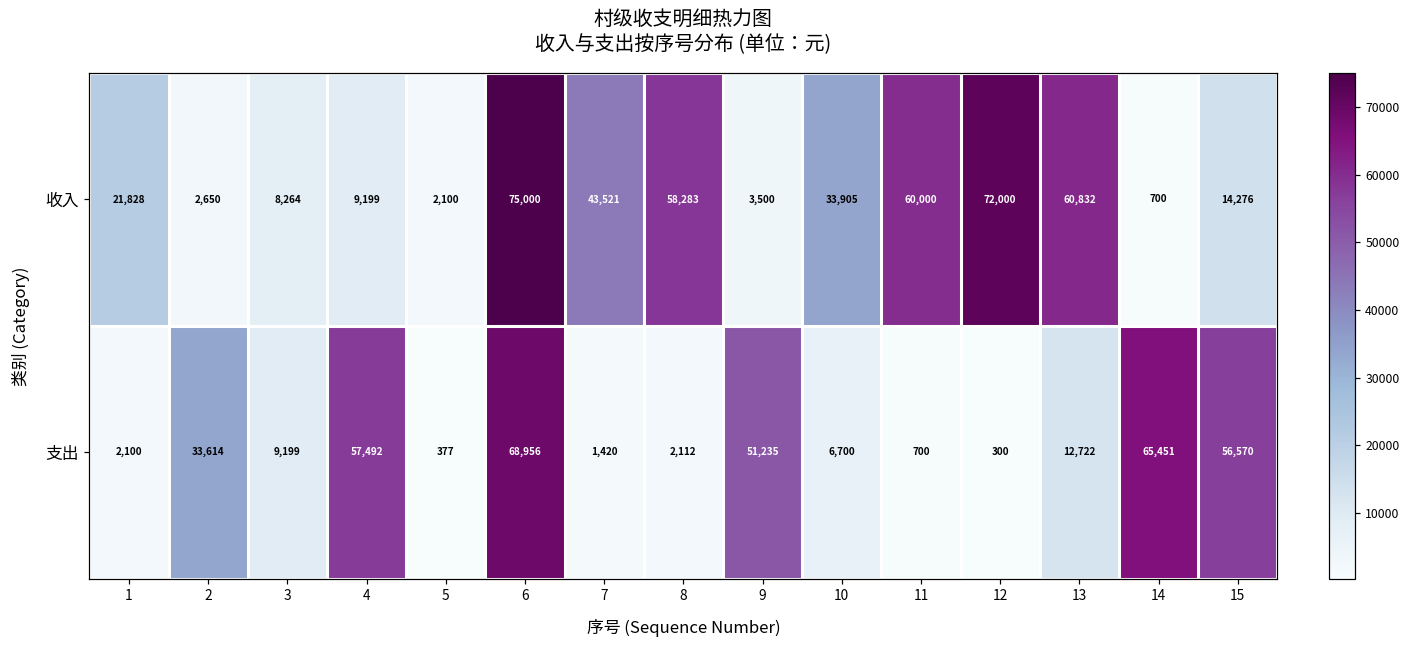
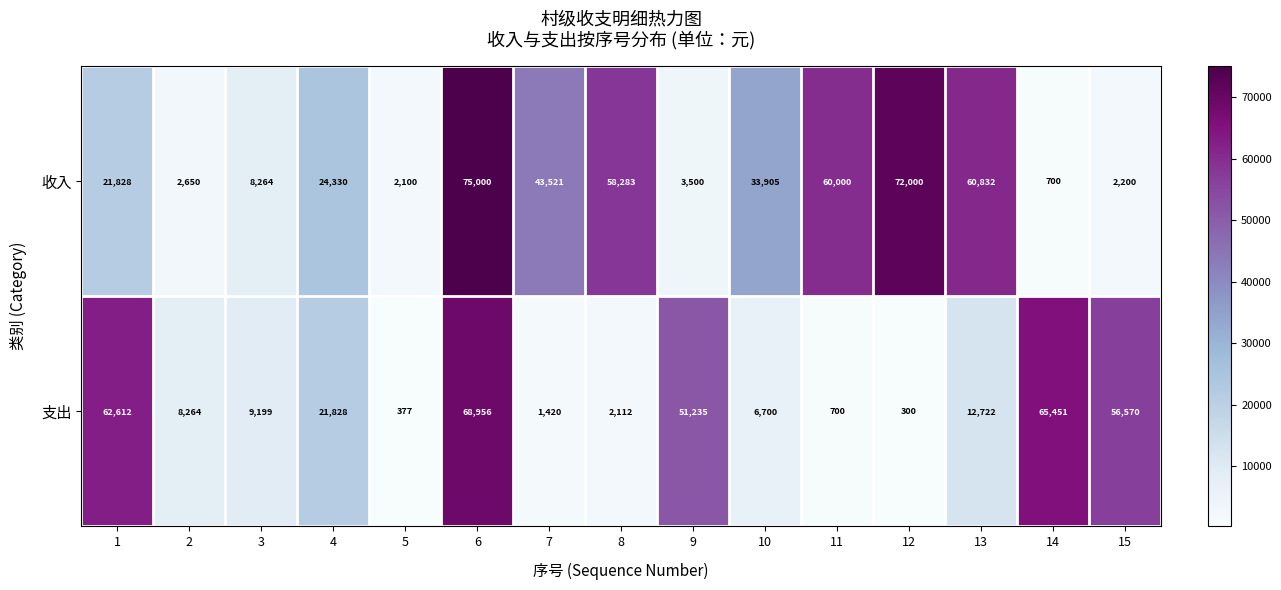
收入, 4: 9,199 -> 24,330
收入, 15: 14,276 -> 2,200
支出, 1: 2,100 -> 62,612
支出, 2: 33,614 -> 8,264
支出, 4: 57,492 -> 21,828
